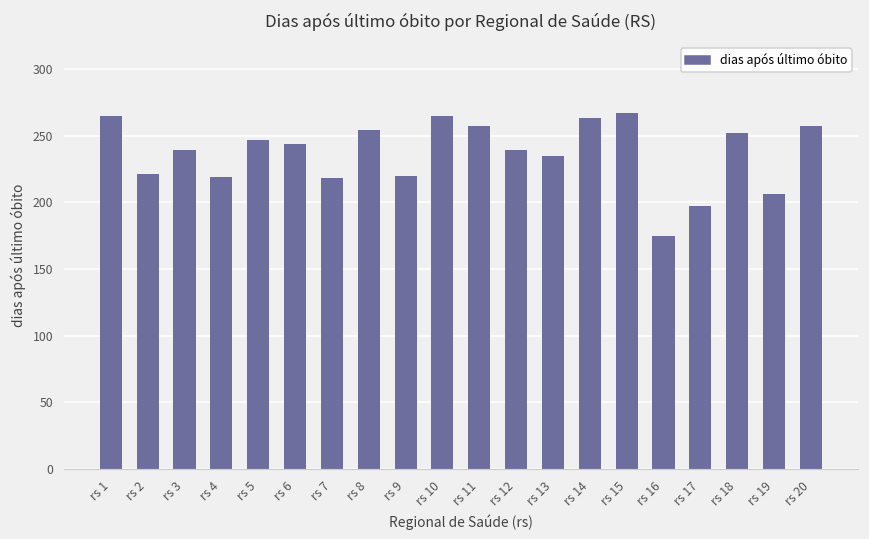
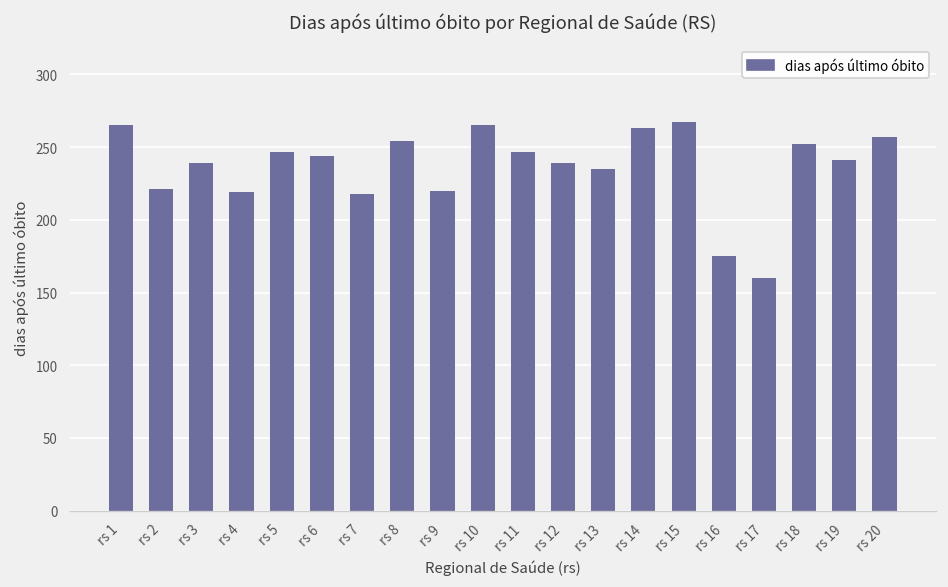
rs 11: 257 -> 247
rs 17: 197 -> 160
rs 19: 206 -> 241
